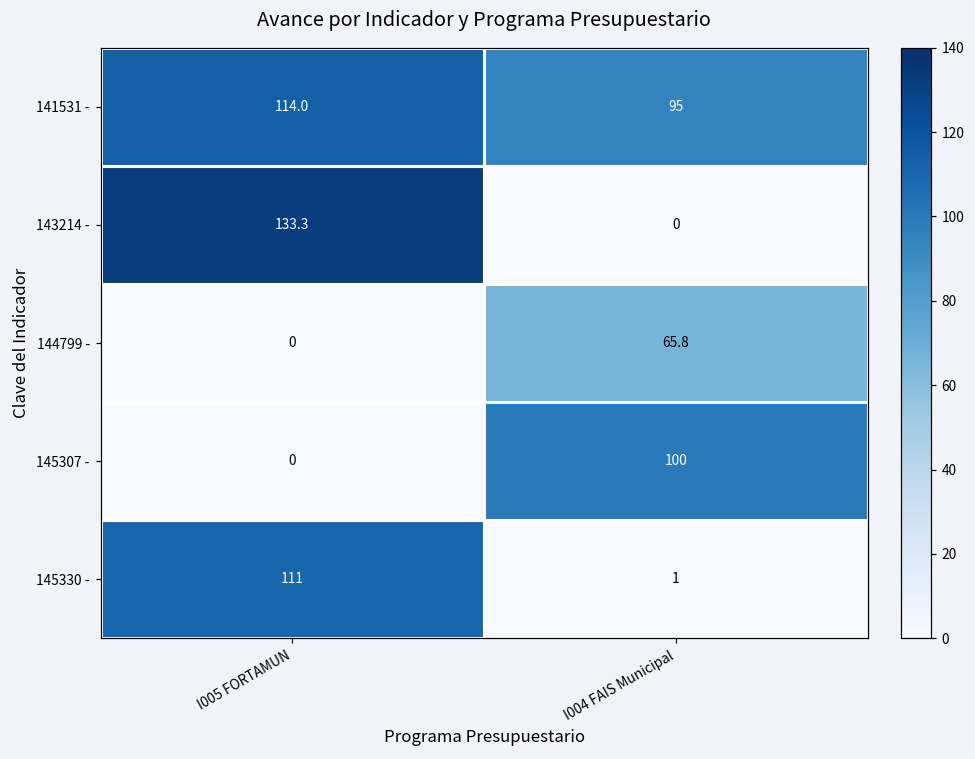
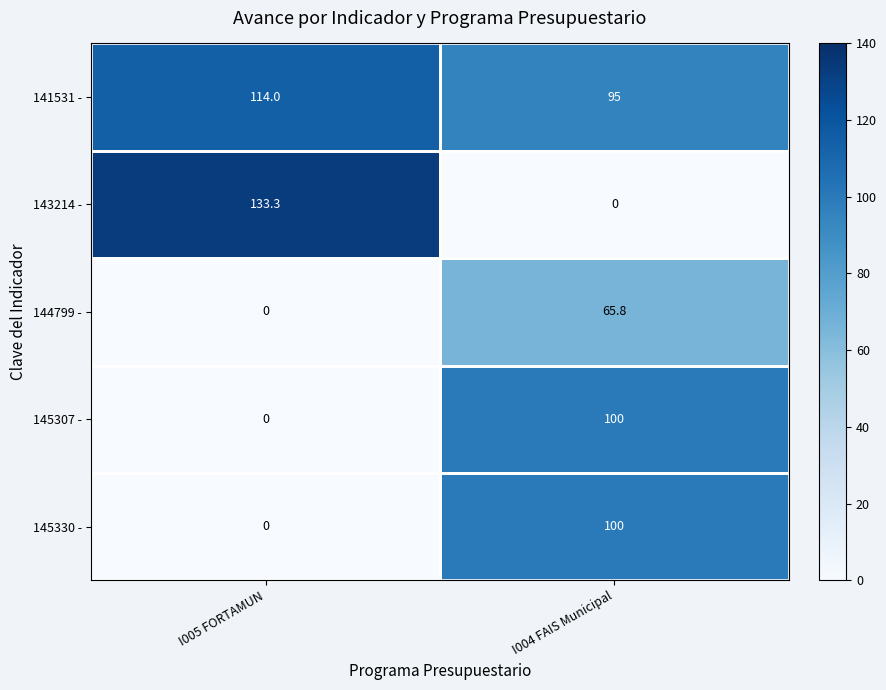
145330 -, I005 FORTAMUN: 111 -> 0
145330 -, I004 FAIS Municipal: 1 -> 100
